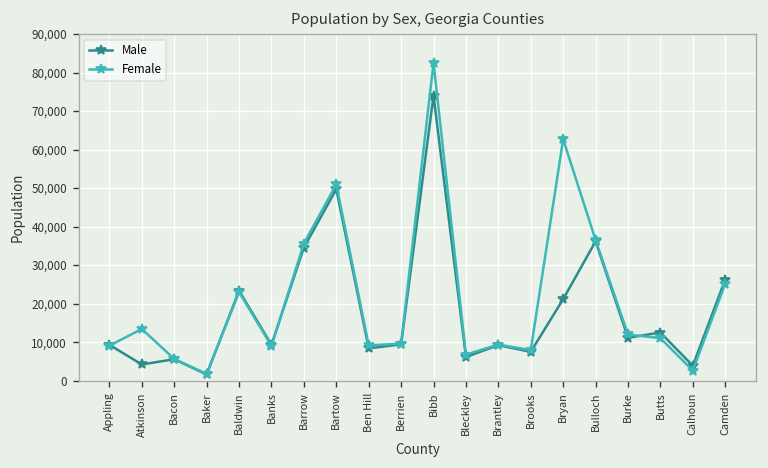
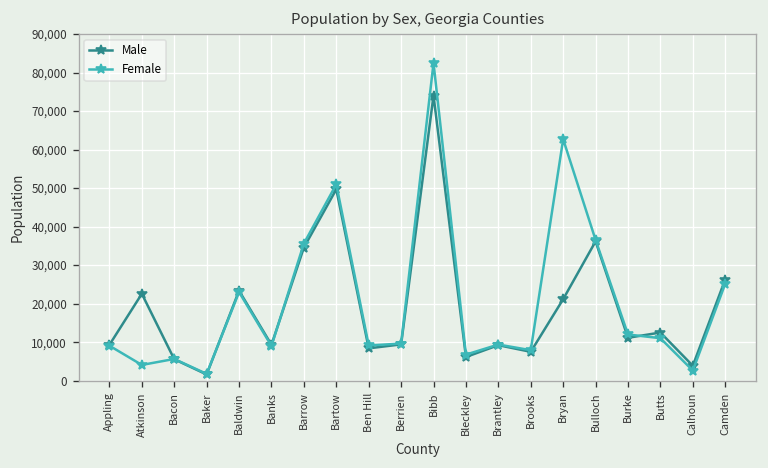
Male, Atkinson: 4,000 -> 23,000
Female, Atkinson: 13,000 -> 4,000
